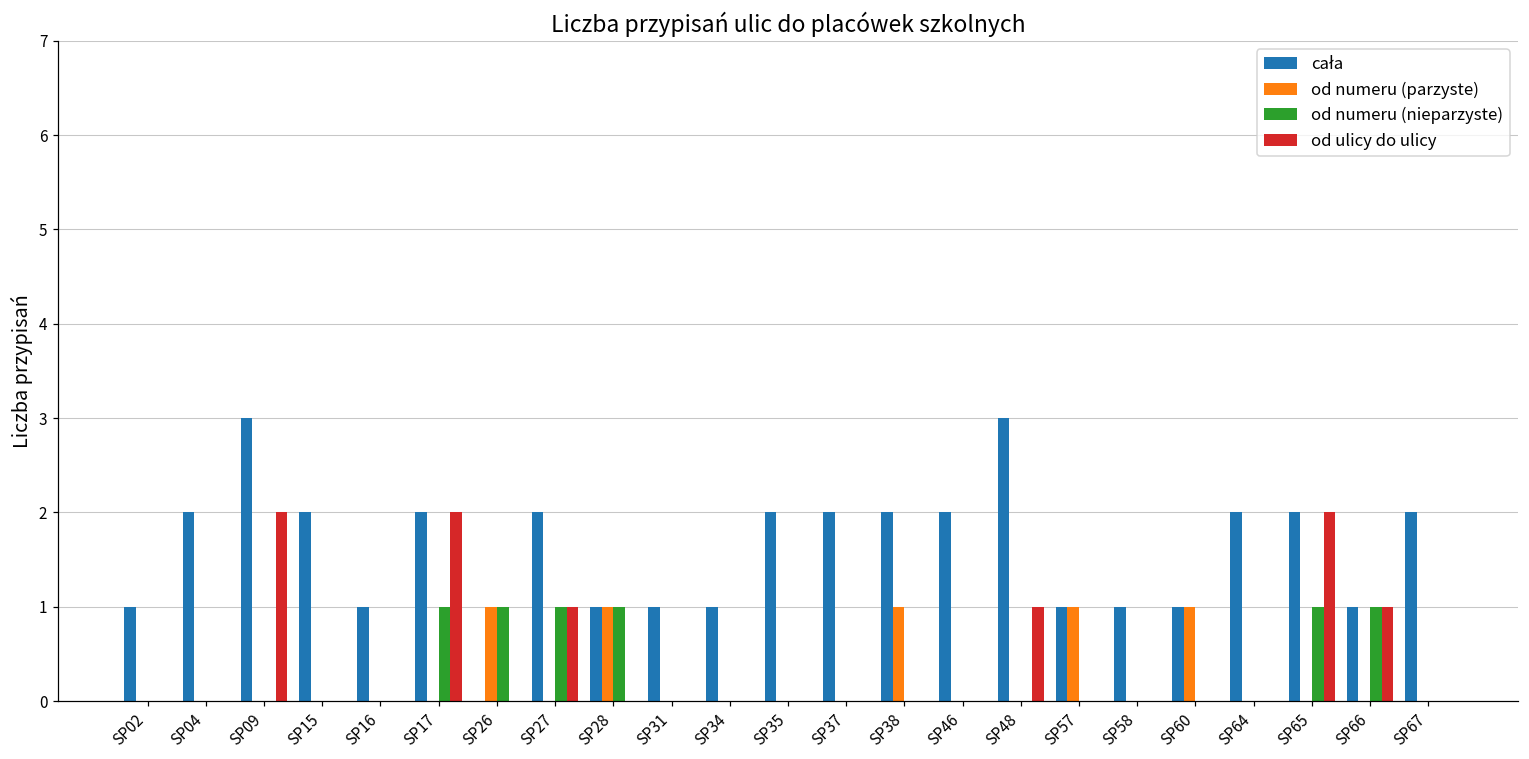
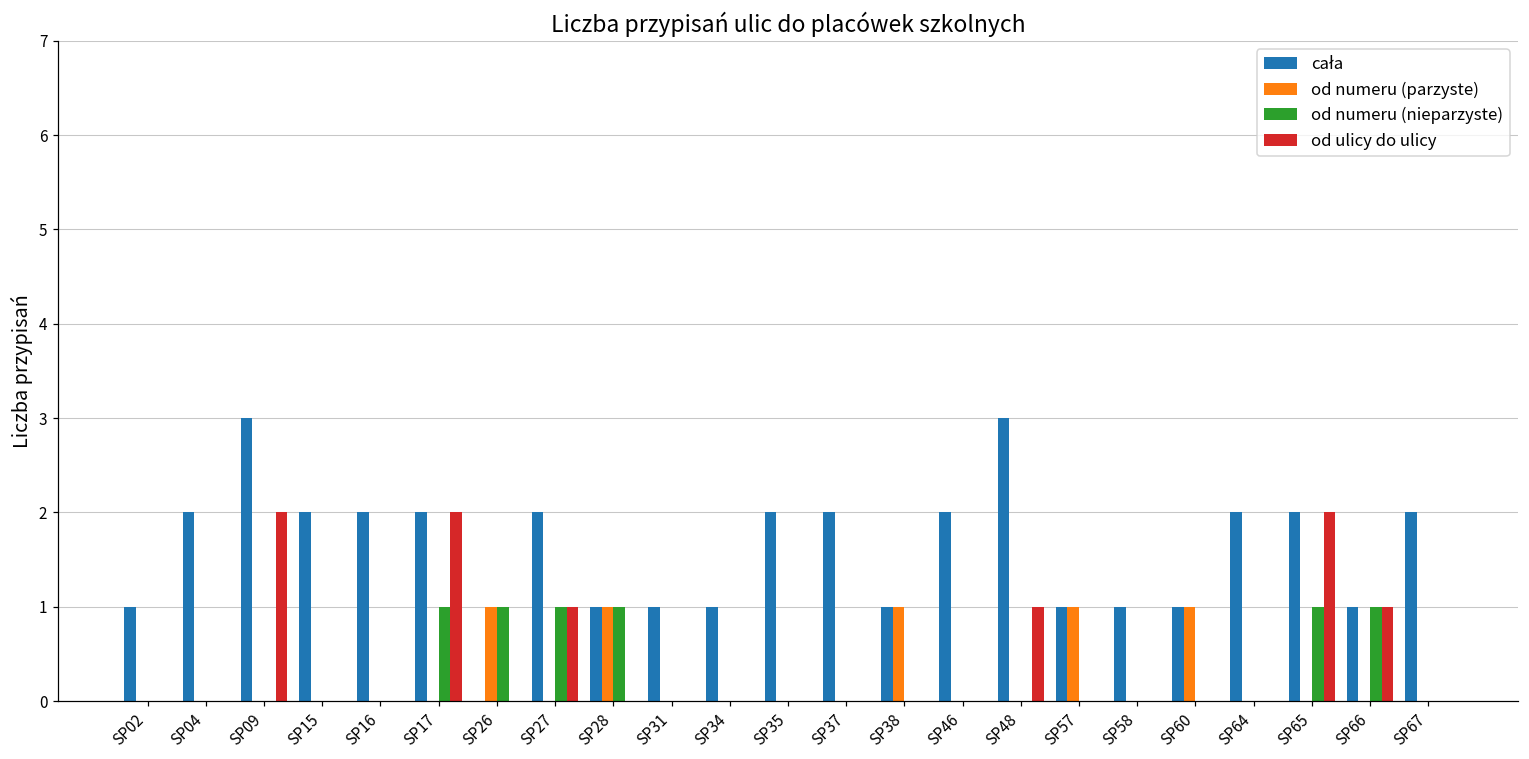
cała, SP16: 1 -> 2
cała, SP38: 2 -> 1
